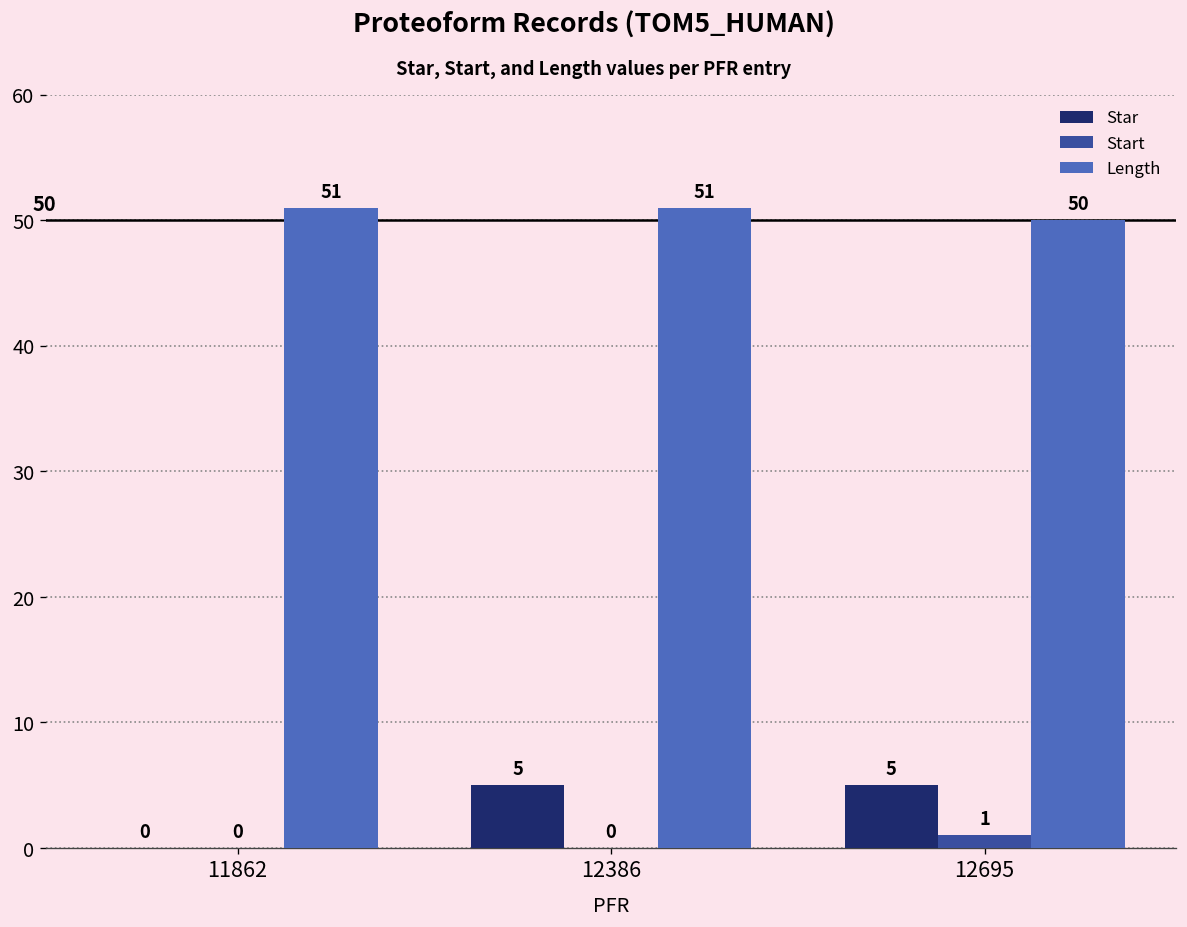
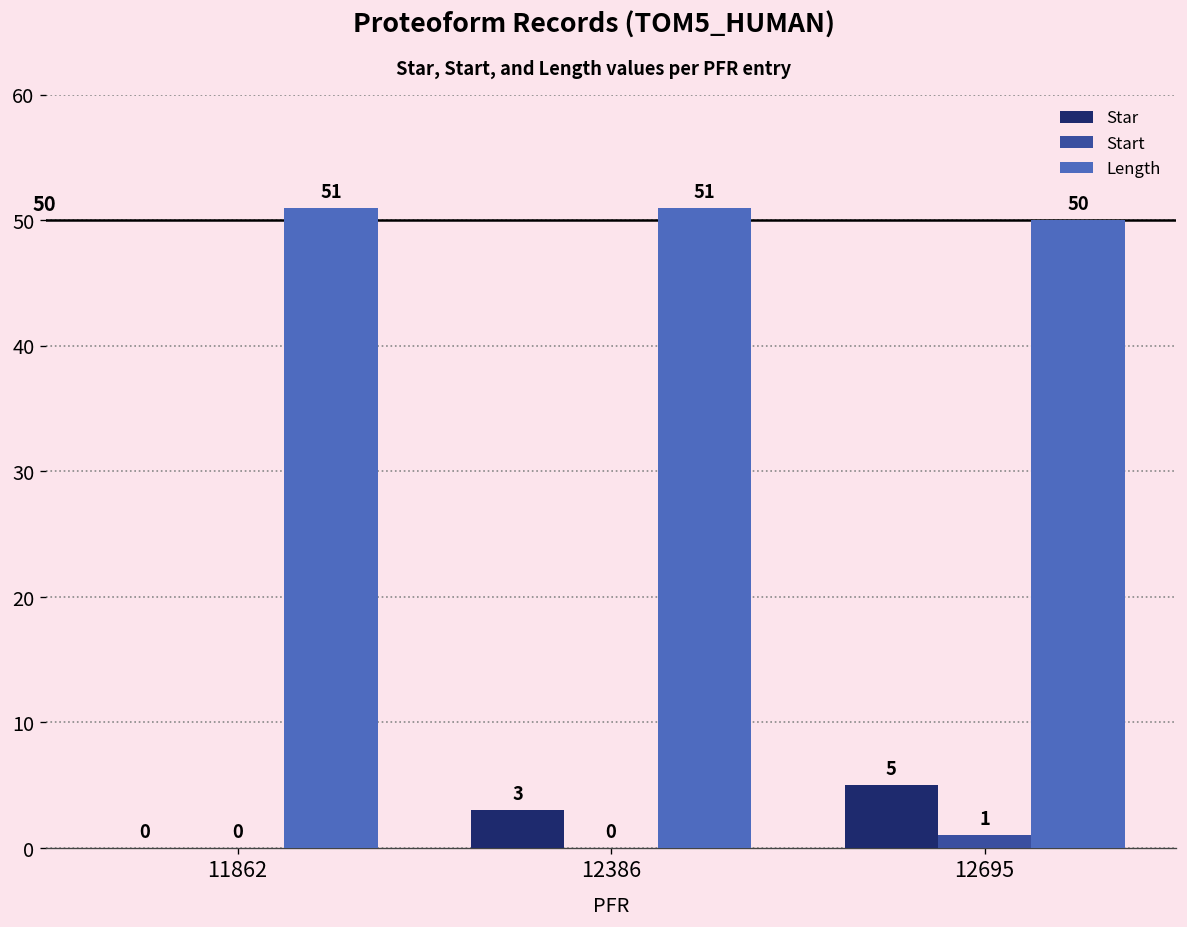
Star, 12386: 5 -> 3
